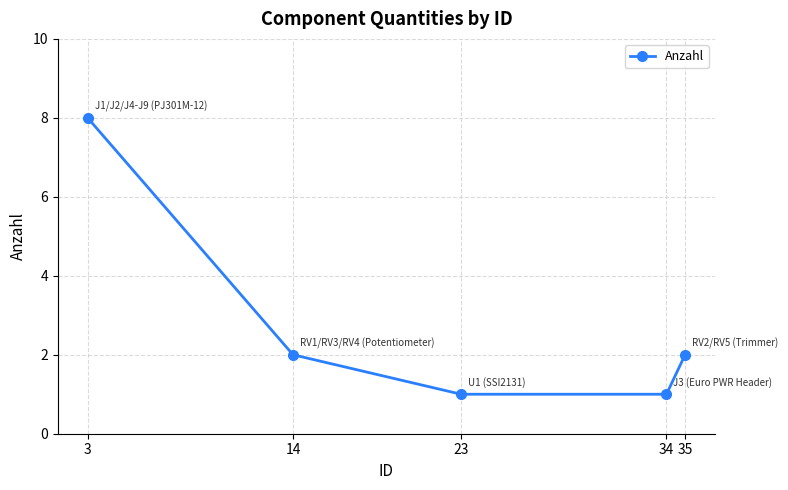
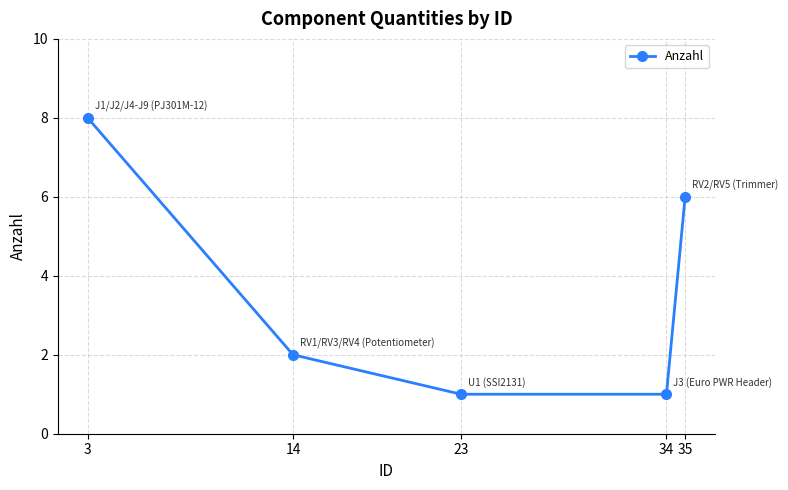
35: 2 -> 6
